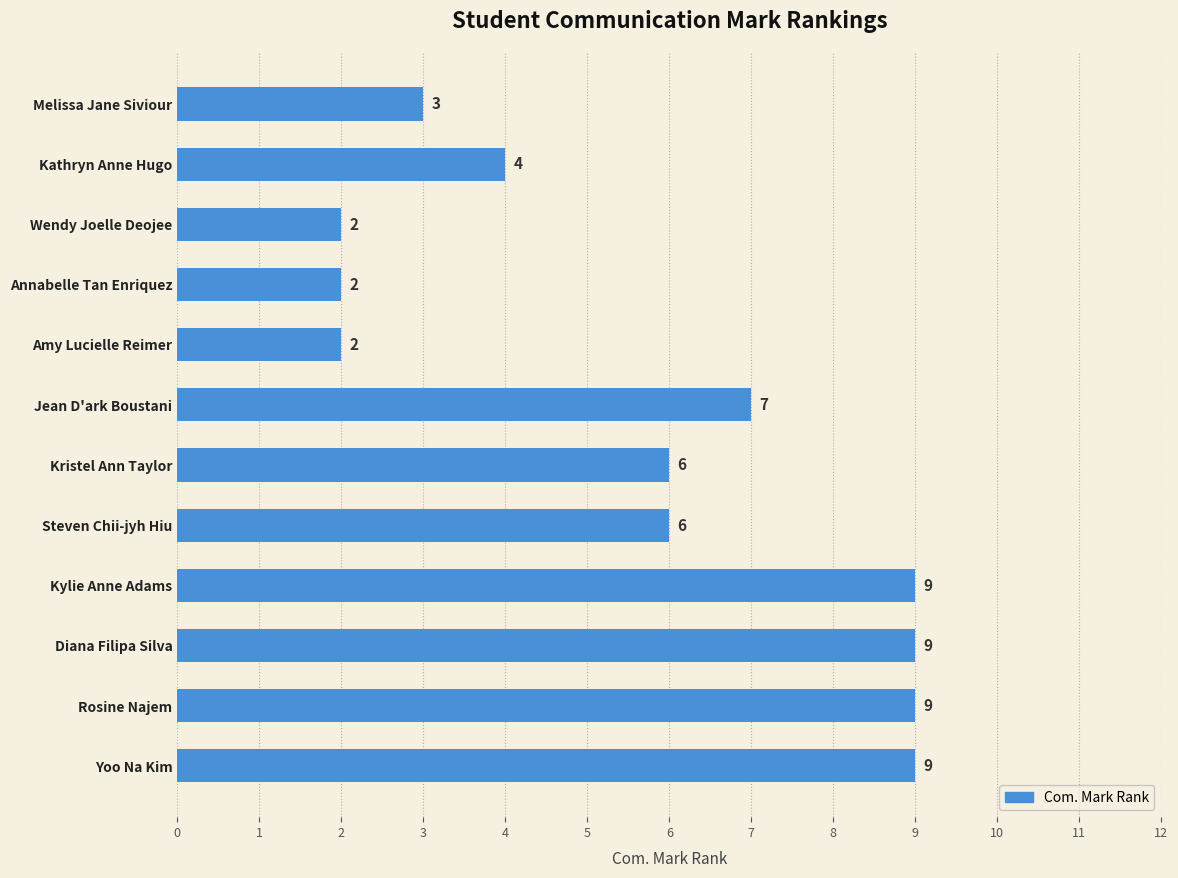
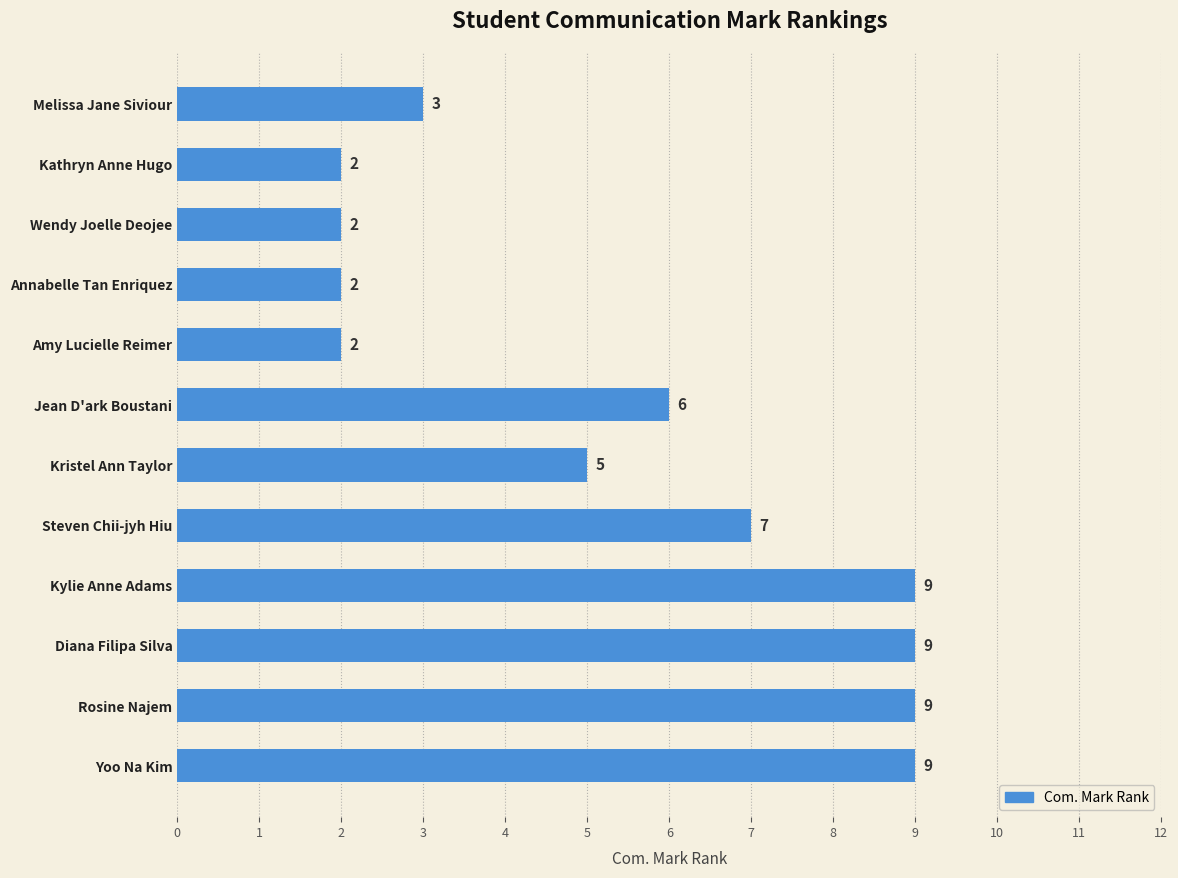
Kathryn Anne Hugo: 4 -> 2
Jean D'ark Boustani: 7 -> 6
Kristel Ann Taylor: 6 -> 5
Steven Chii-jyh Hiu: 6 -> 7
